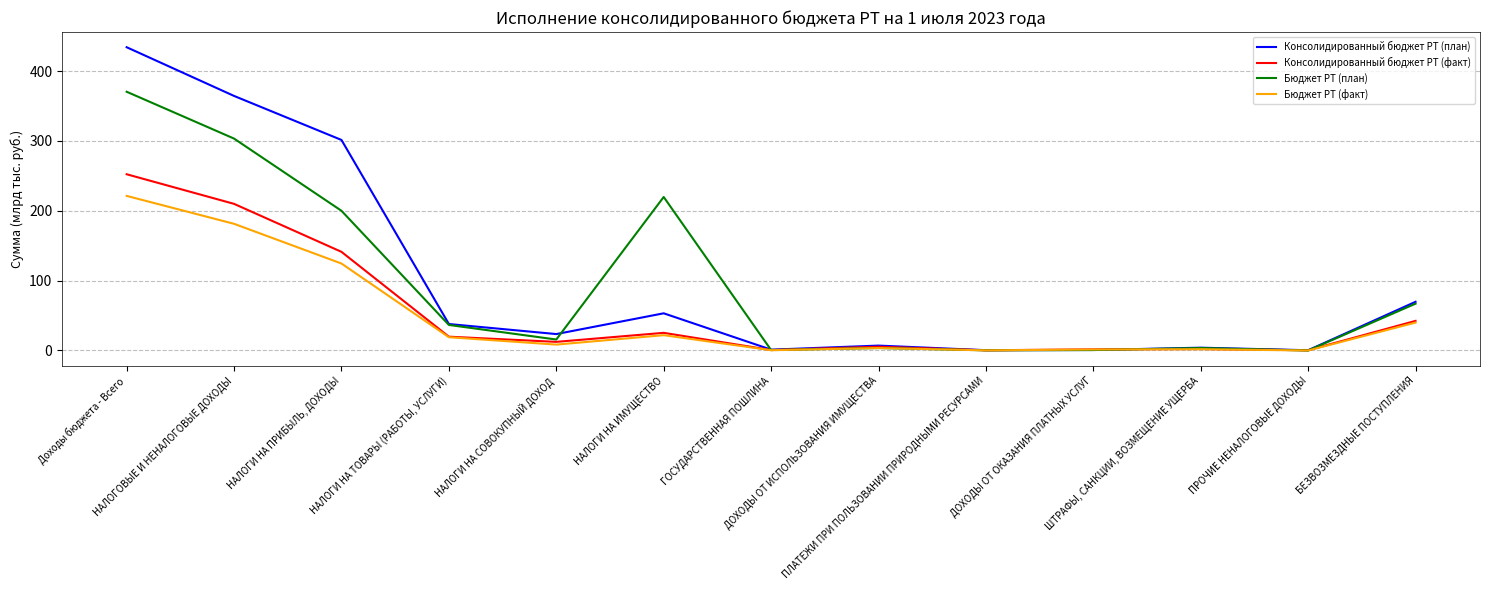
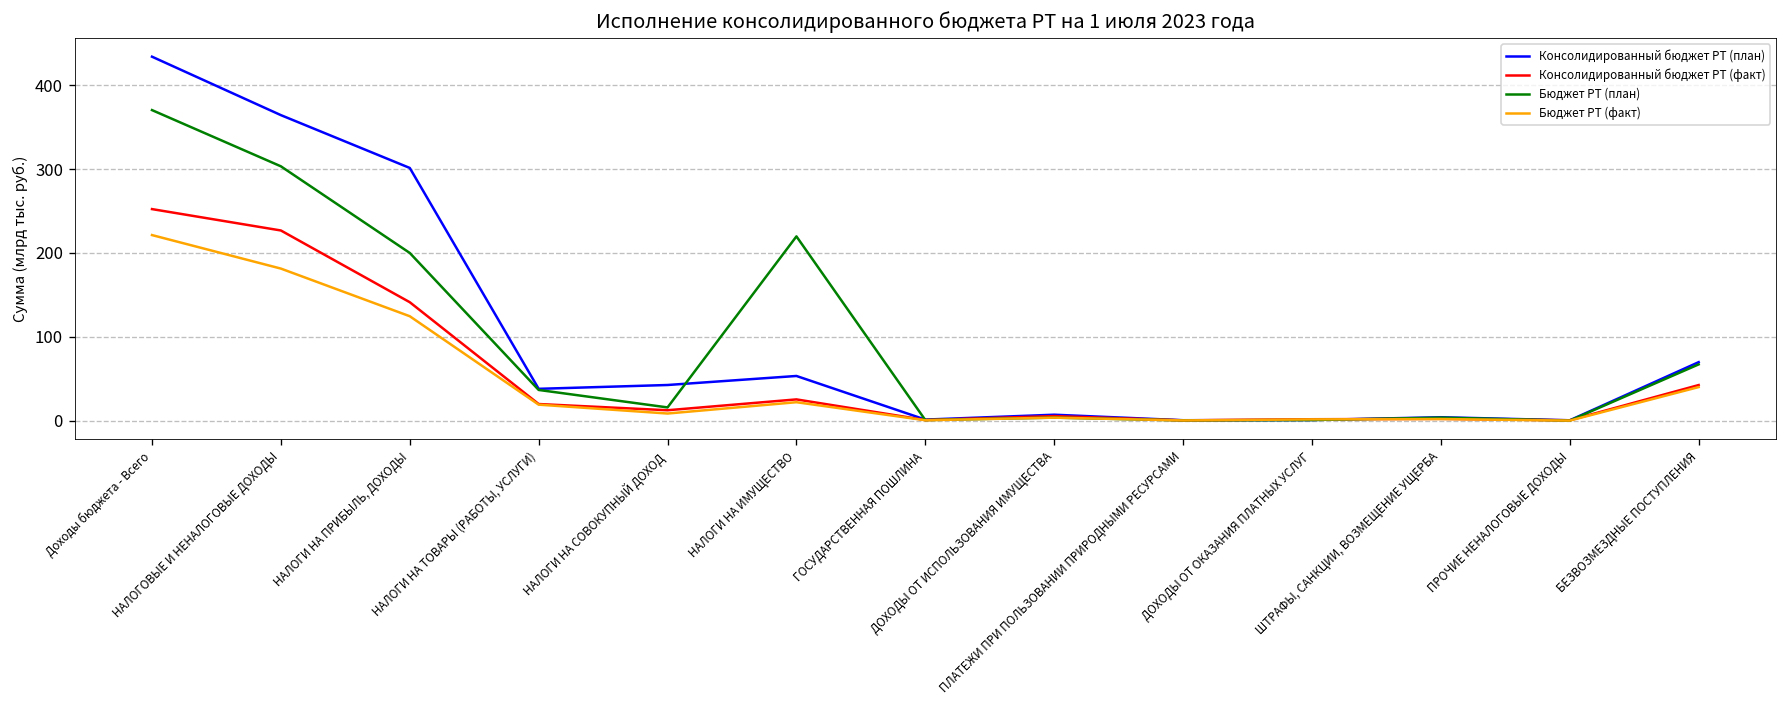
Консолидированный бюджет РТ (факт), НАЛОГОВЫЕ И НЕНАЛОГОВЫЕ ДОХОДЫ: 210 -> 230
Консолидированный бюджет РТ (план), НАЛОГИ НА СОВОКУПНЫЙ ДОХОД: 20 -> 40
